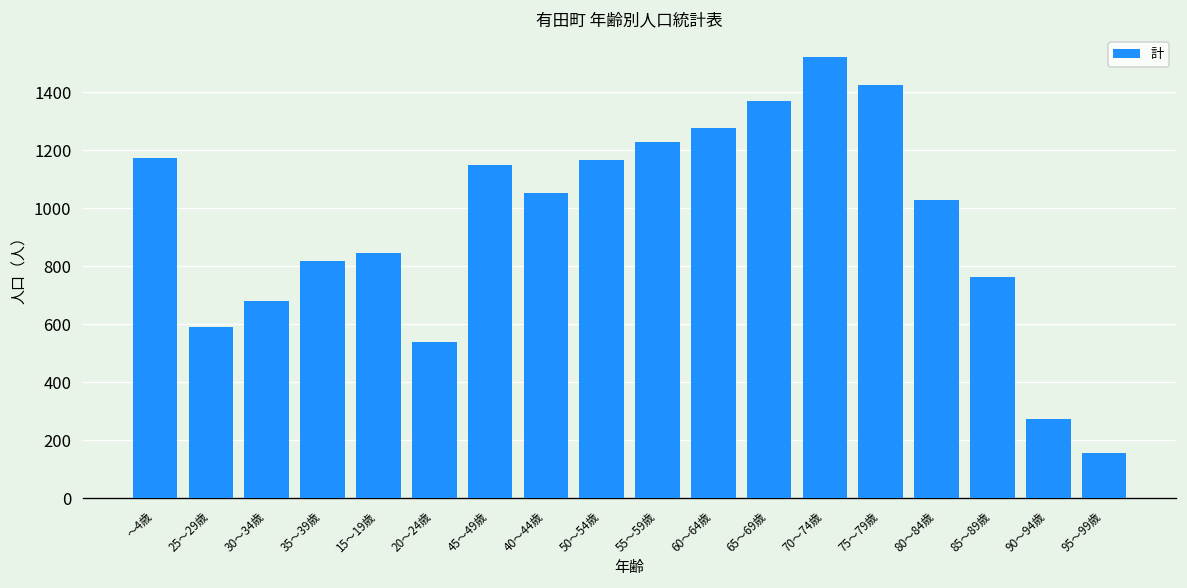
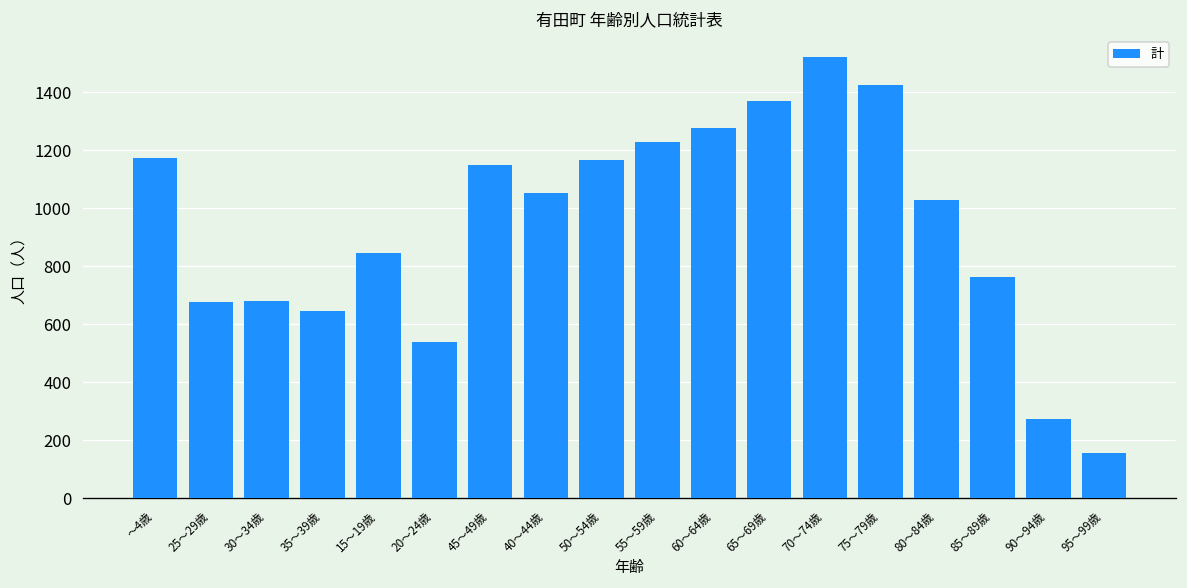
25～29歳: 590 -> 680
35～39歳: 820 -> 650
